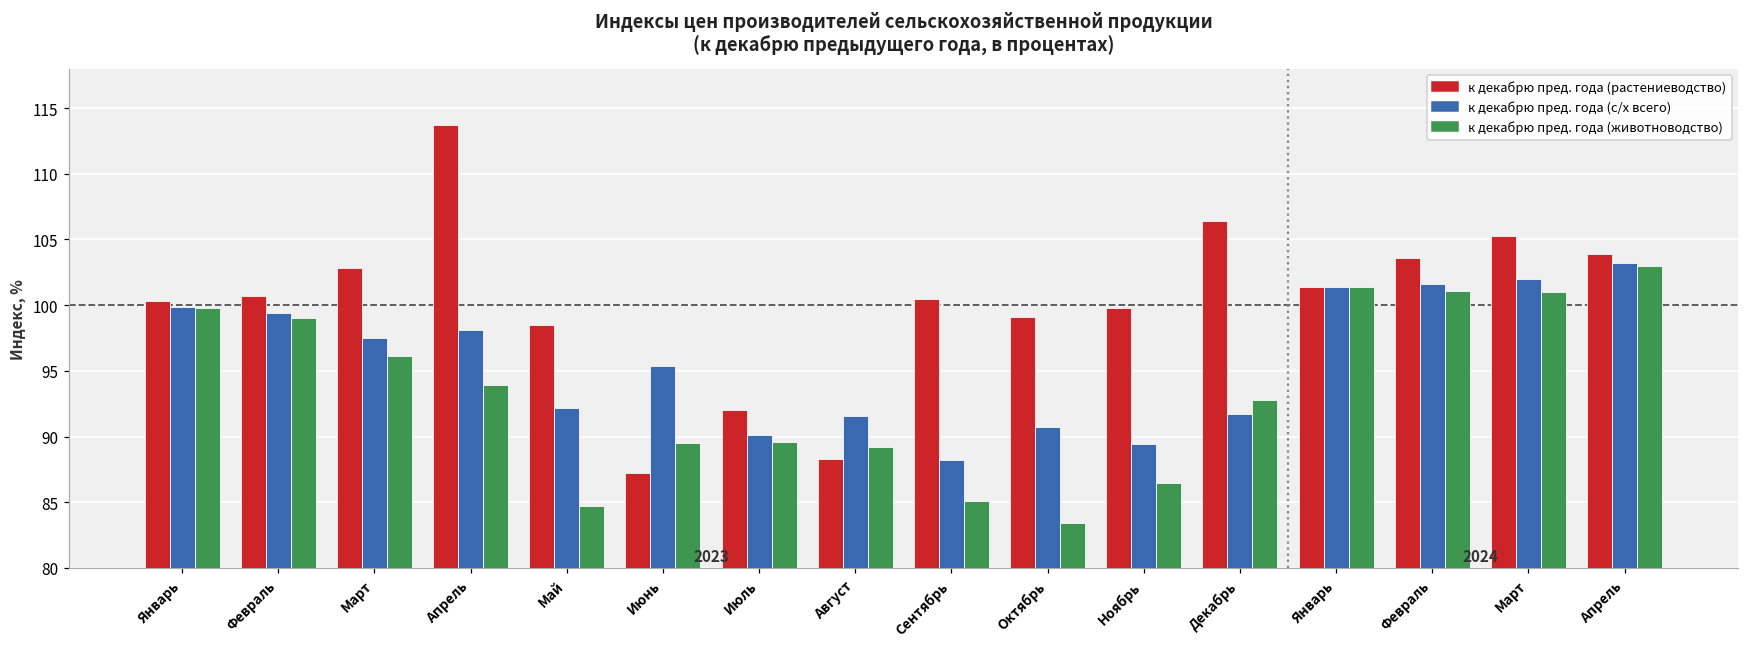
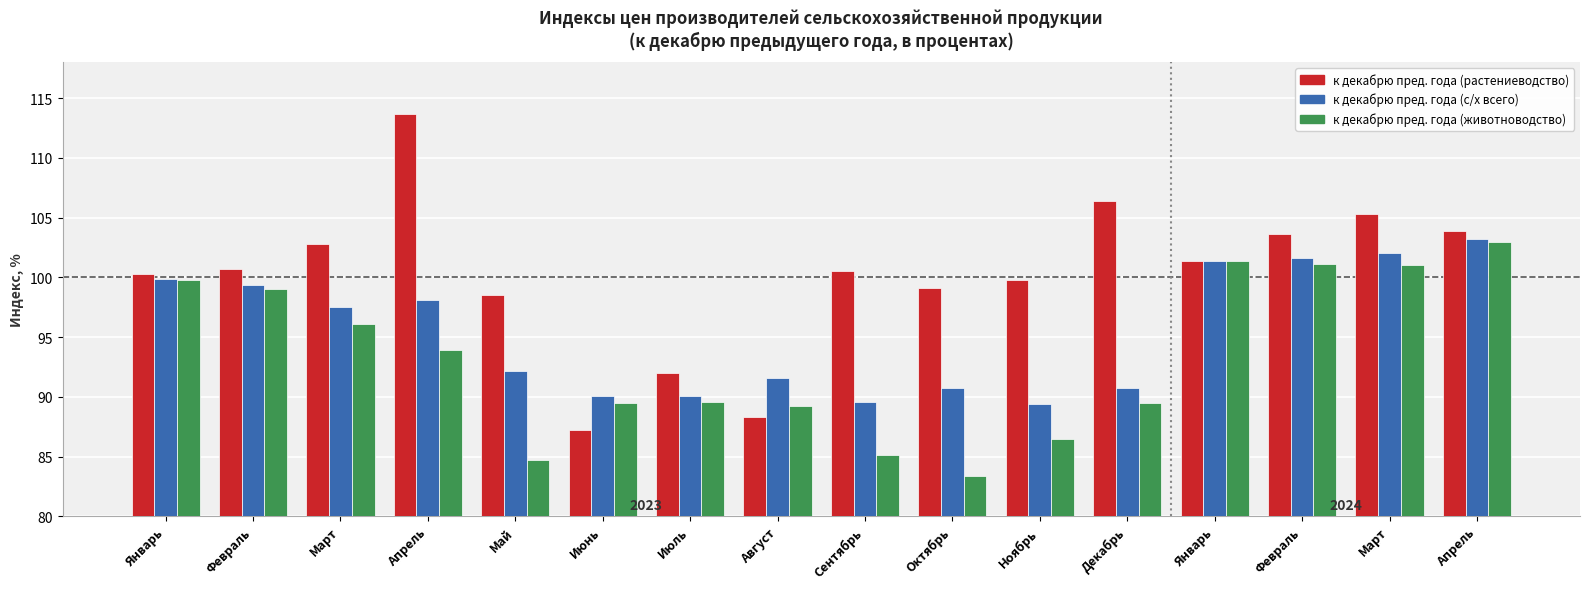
к декабрю пред. года (с/х всего), Июнь: 95.4 -> 90.1
к декабрю пред. года (с/х всего), Сентябрь: 88.2 -> 89.6
к декабрю пред. года (с/х всего), Декабрь: 91.7 -> 90.7
к декабрю пред. года (животноводство), Декабрь: 92.8 -> 89.5
